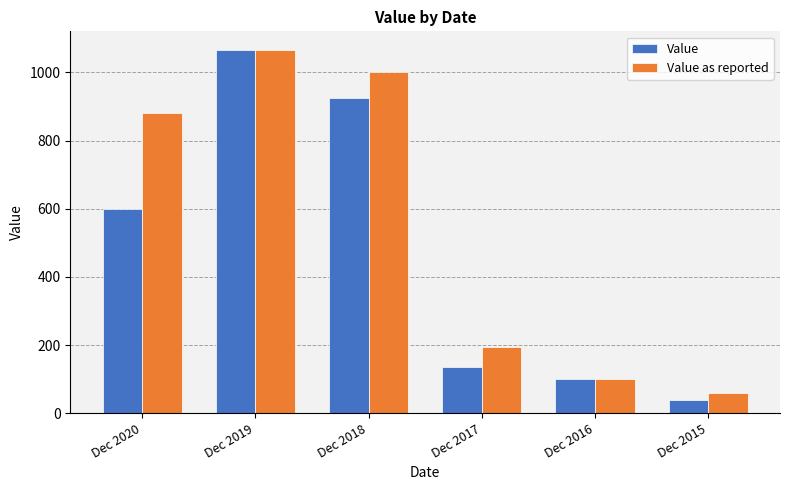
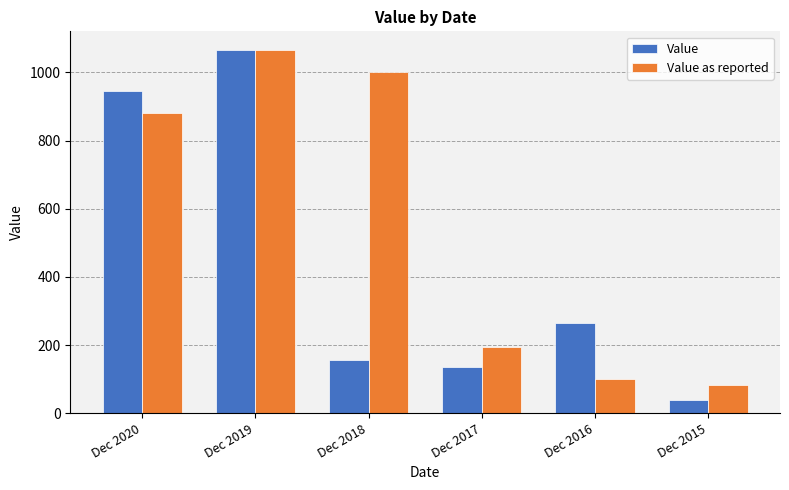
Value, Dec 2020: 600 -> 950
Value, Dec 2018: 920 -> 160
Value, Dec 2016: 100 -> 270
Value as reported, Dec 2015: 60 -> 80
